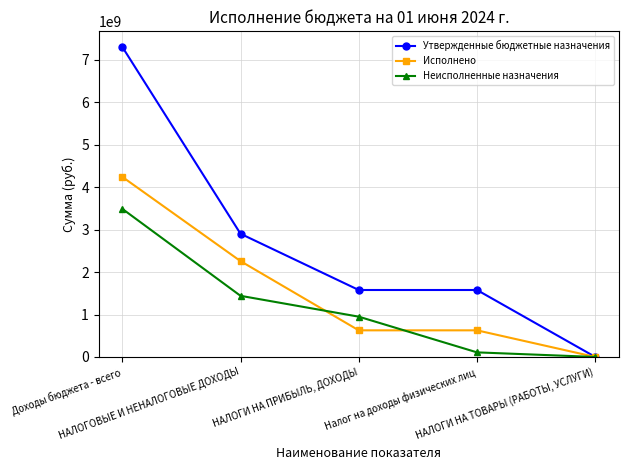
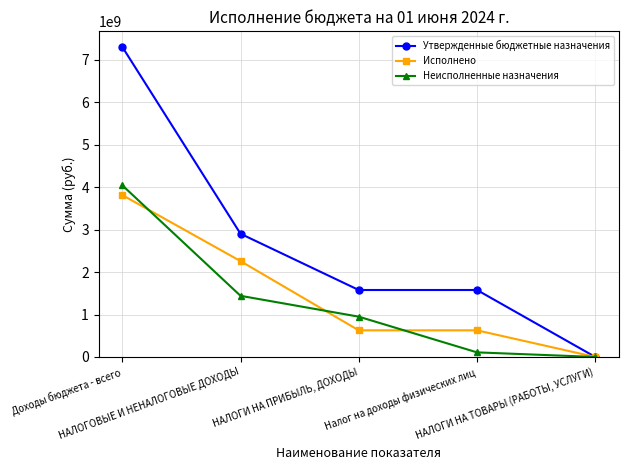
Исполнено, Доходы бюджета - всего: 4200000000 -> 3800000000
Неисполненные назначения, Доходы бюджета - всего: 3500000000 -> 4000000000
